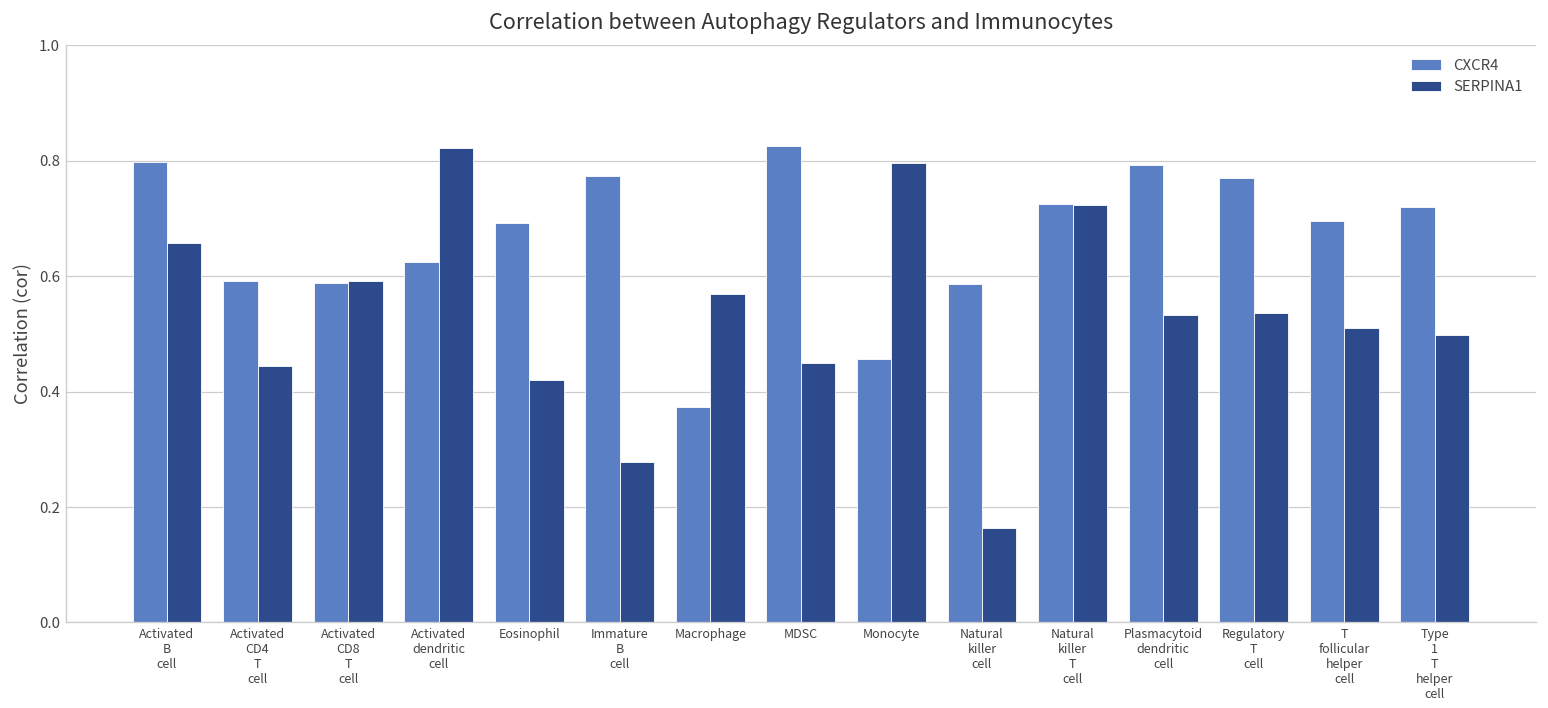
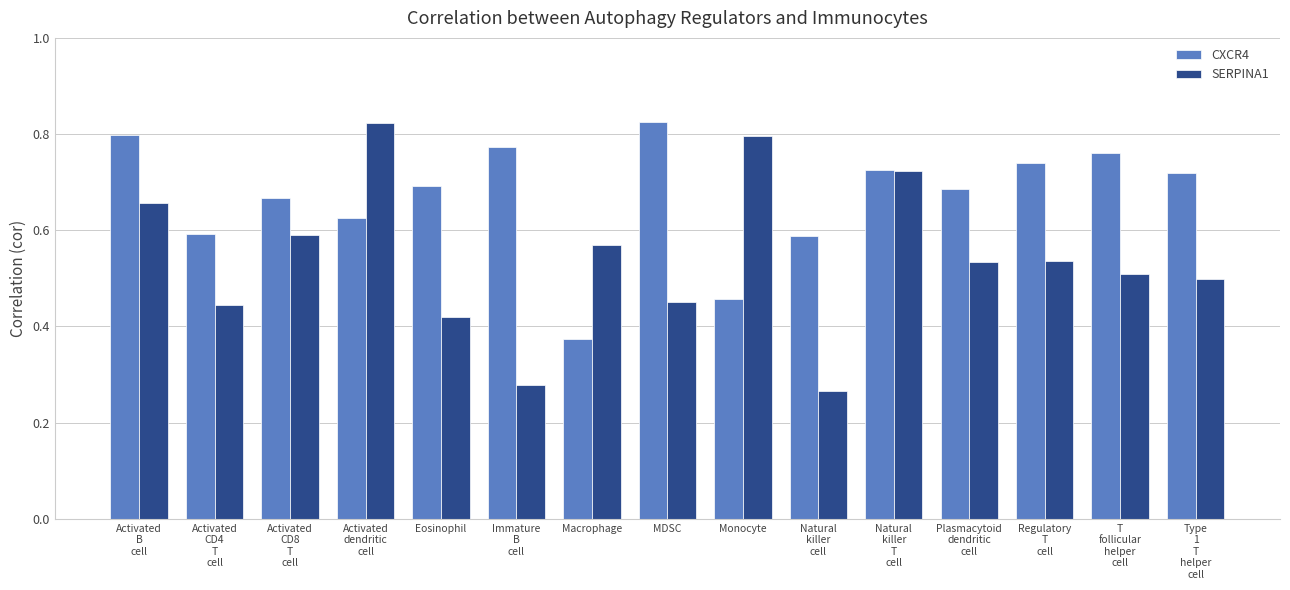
CXCR4, Activated CD8 T cell: 0.59 -> 0.67
SERPINA1, Natural killer cell: 0.16 -> 0.27
CXCR4, Plasmacytoid dendritic cell: 0.79 -> 0.69
CXCR4, Regulatory T cell: 0.77 -> 0.74
CXCR4, T follicular helper cell: 0.70 -> 0.76
